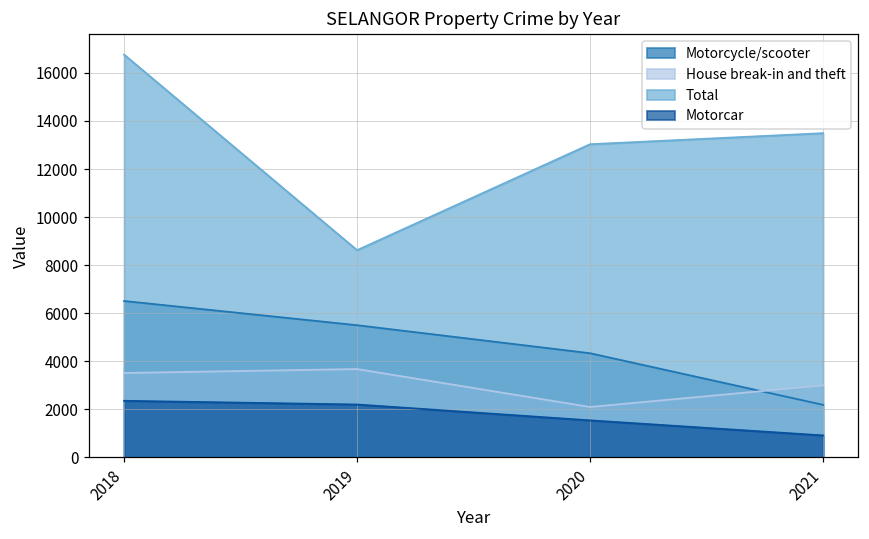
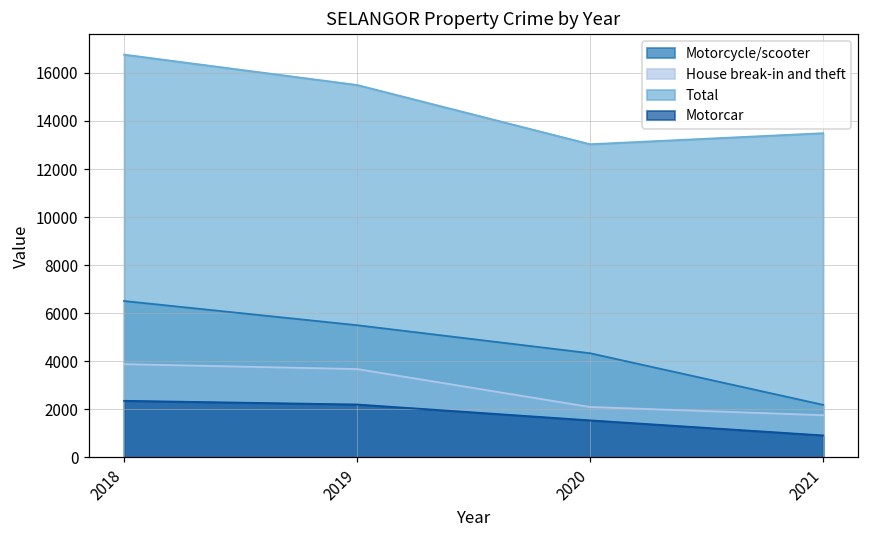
House break-in and theft, 2018: 3500 -> 3900
Total, 2019: 8600 -> 15500
House break-in and theft, 2021: 3000 -> 1800
